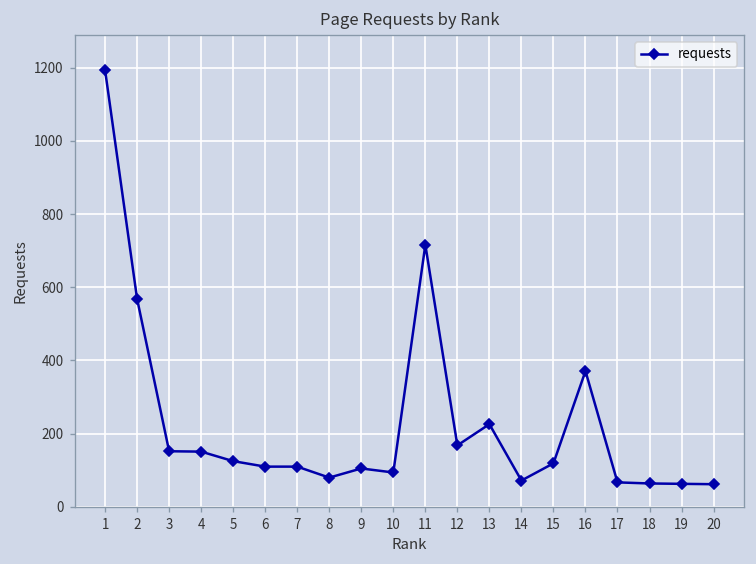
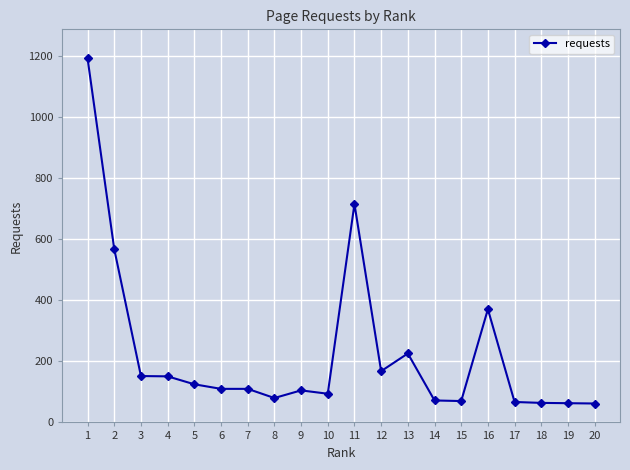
15: 120 -> 70
